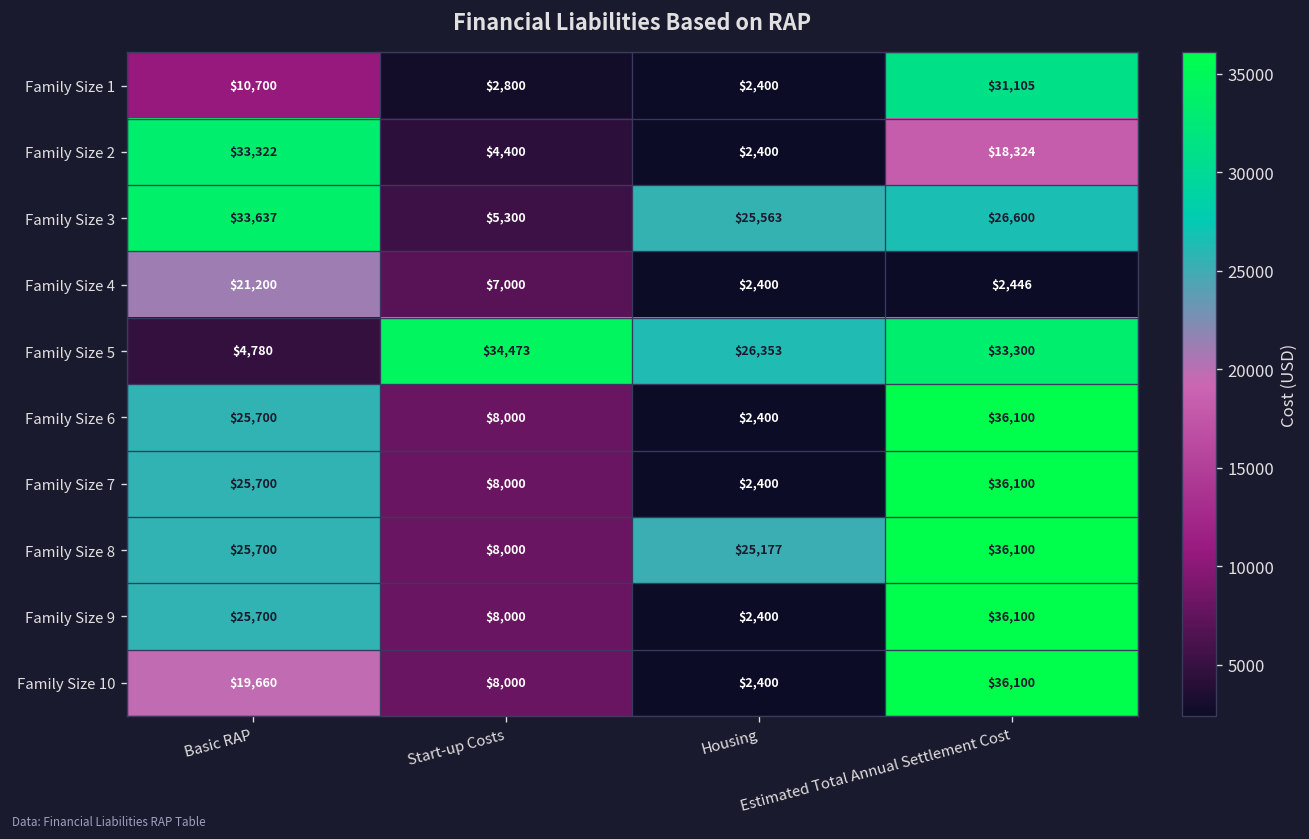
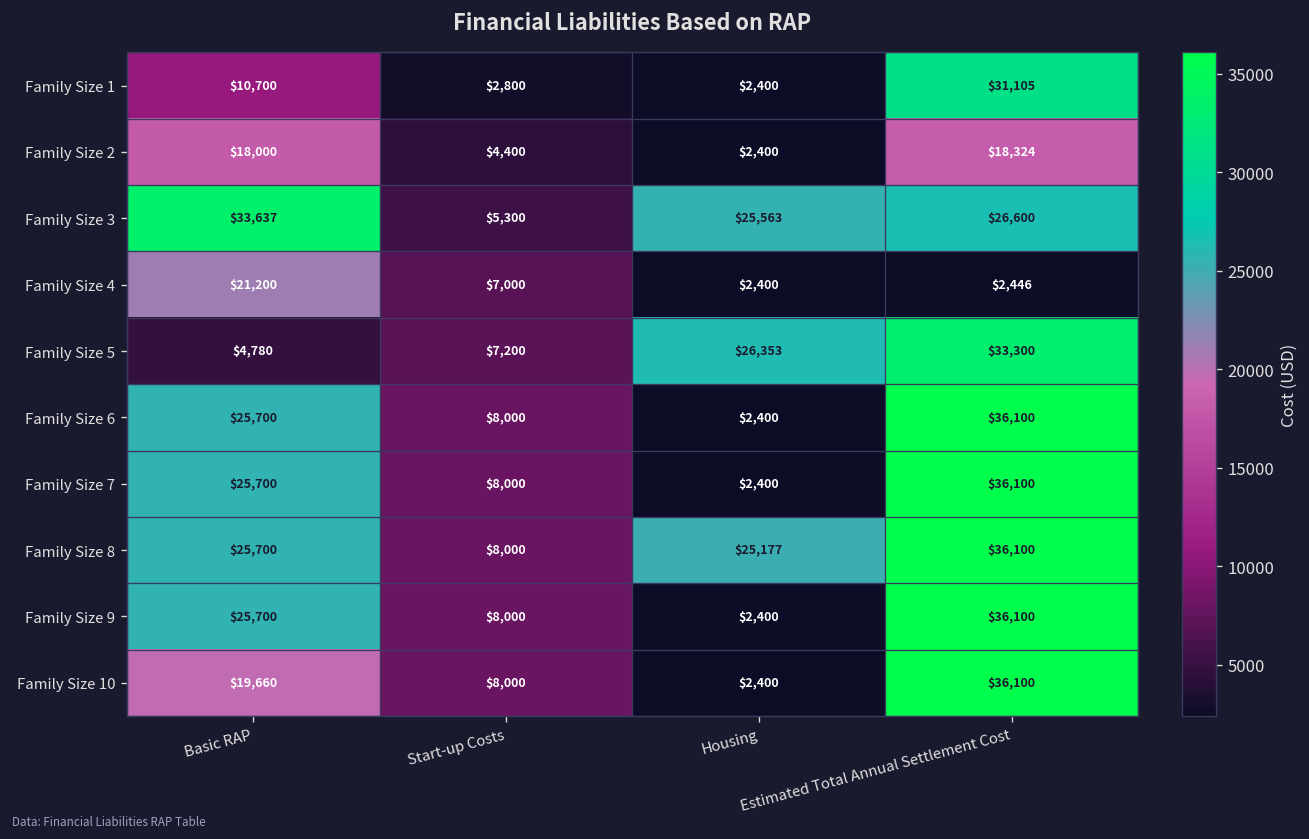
Family Size 2, Basic RAP: $33,322 -> $18,000
Family Size 5, Start-up Costs: $34,473 -> $7,200
